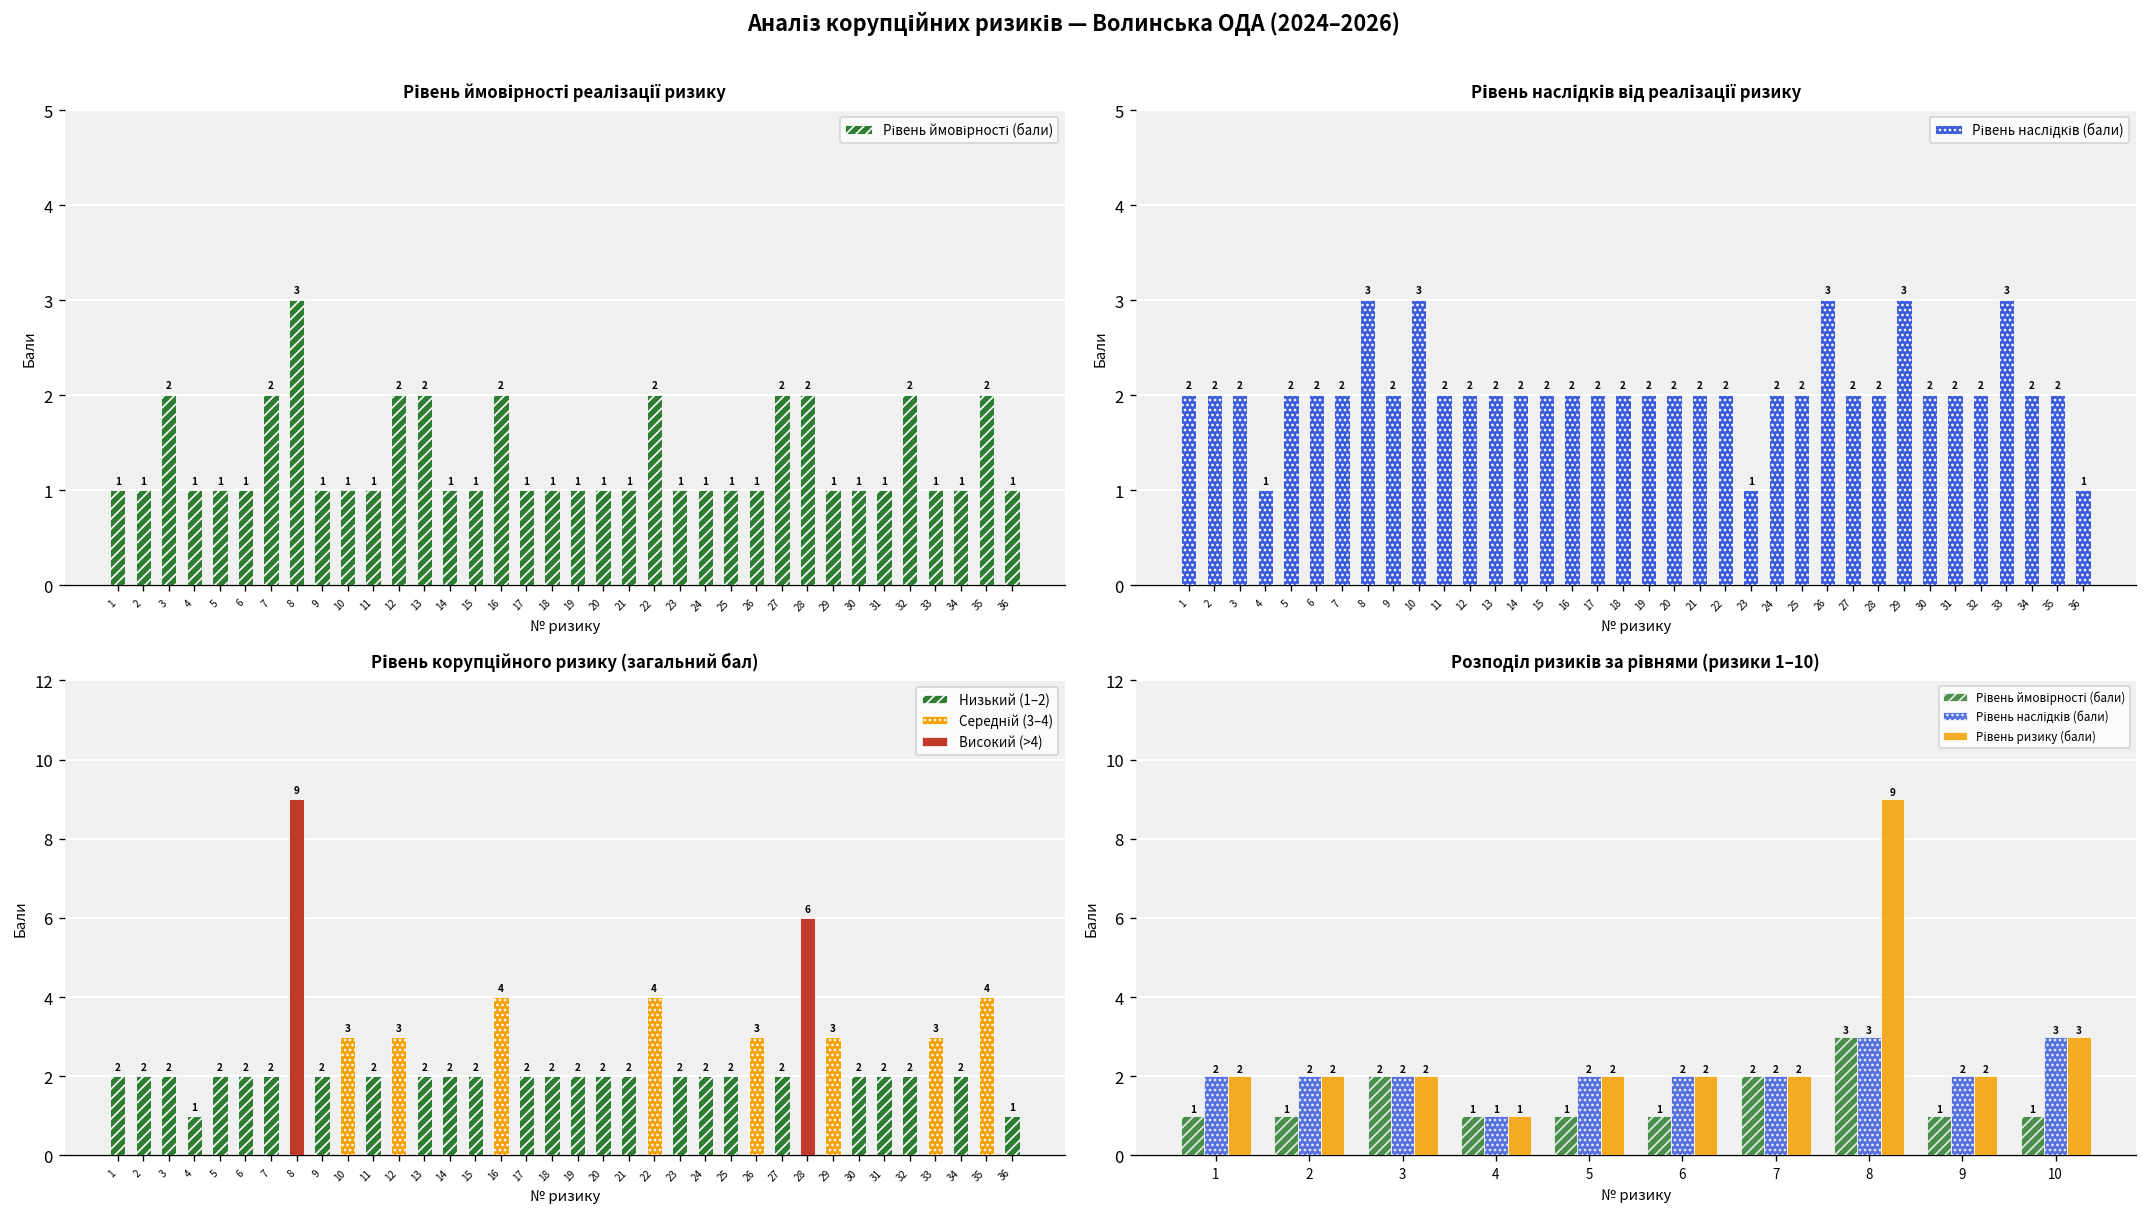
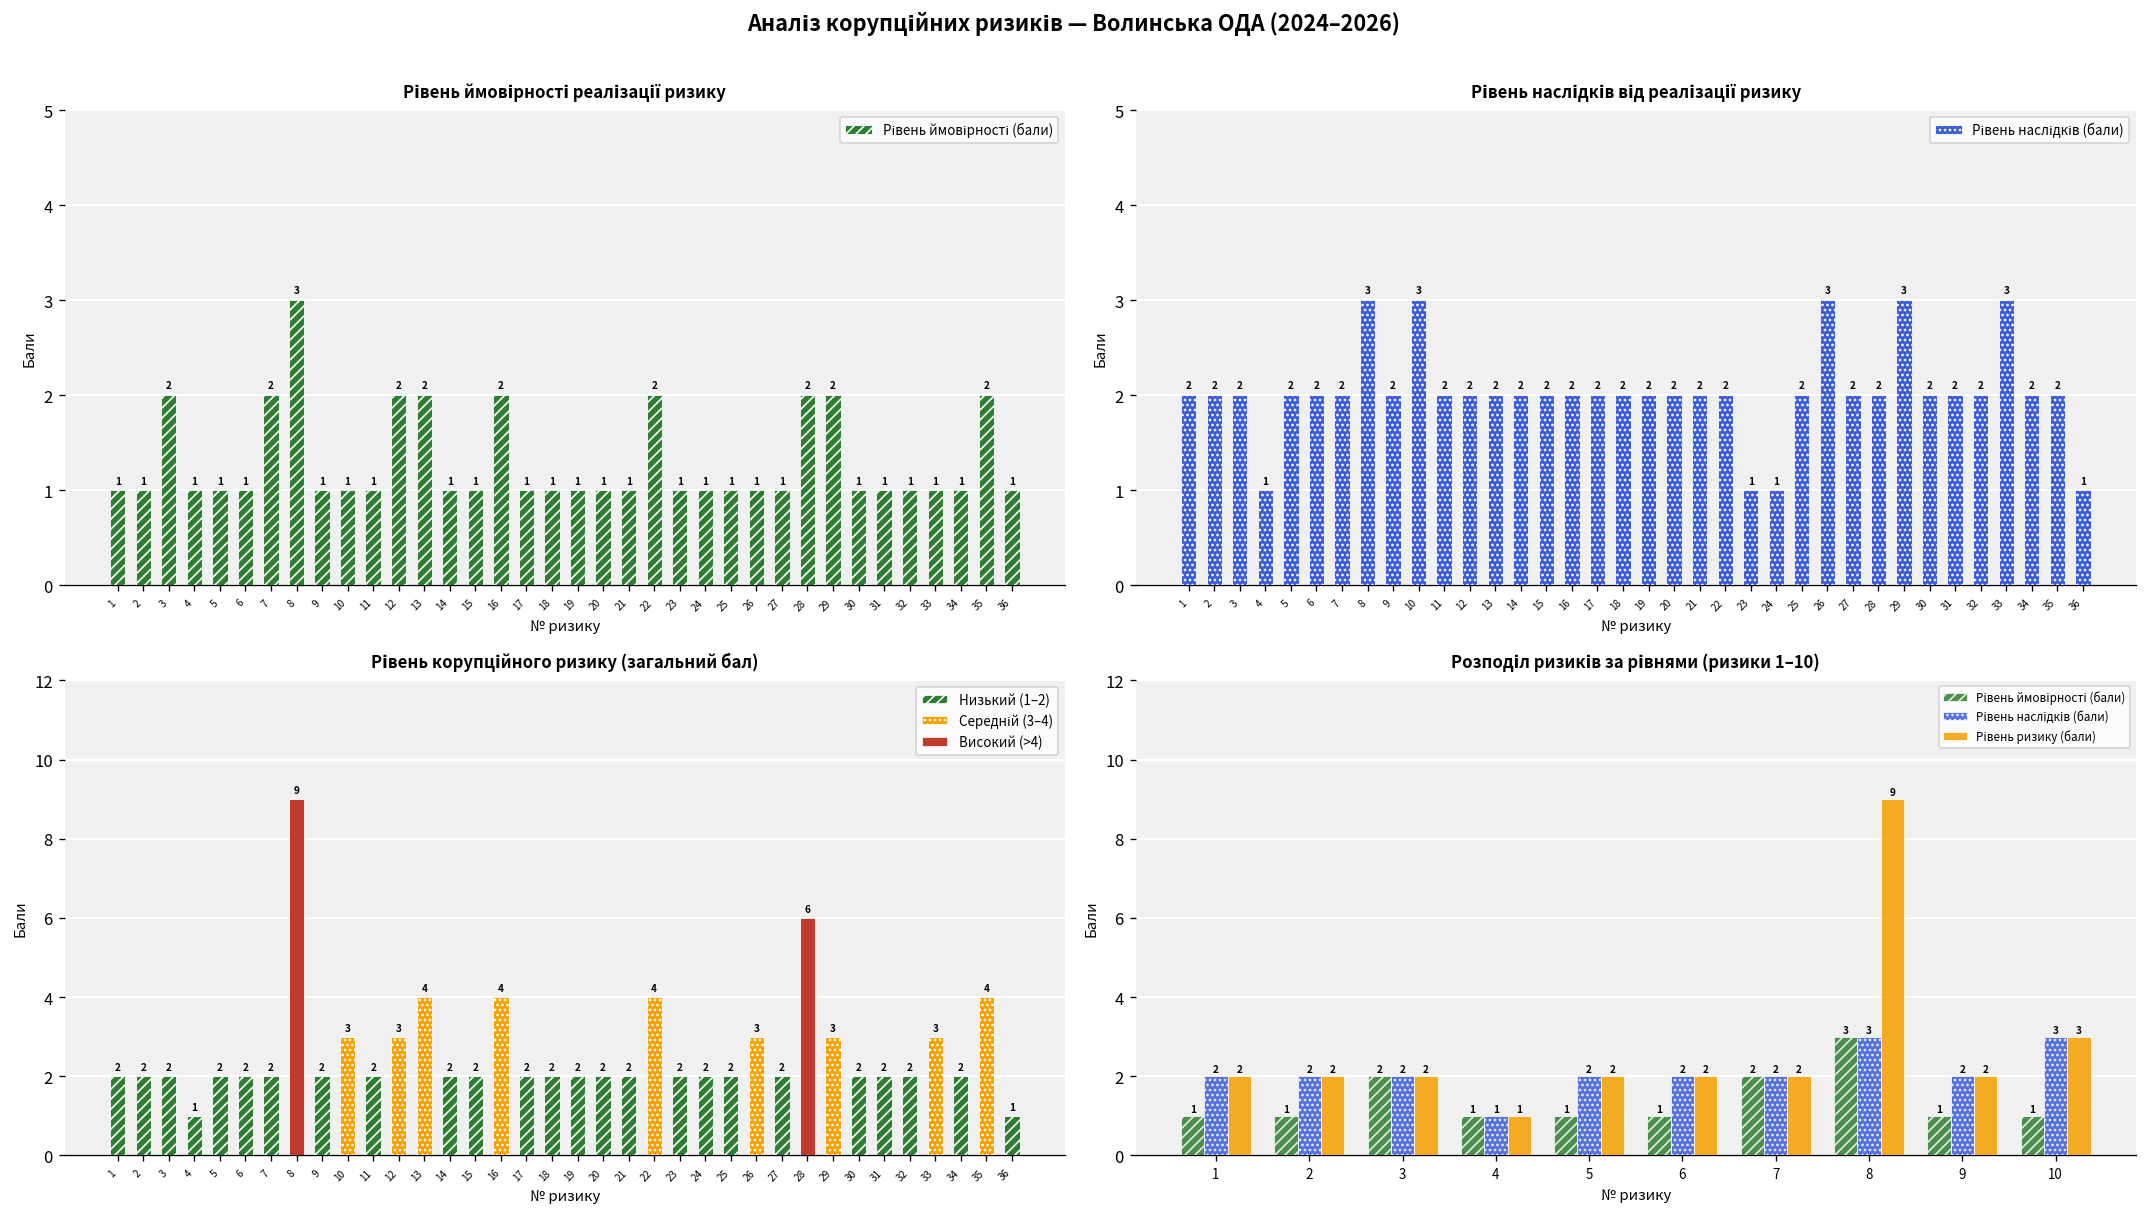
Рівень ймовірності реалізації ризику, 27: 2 -> 1
Рівень ймовірності реалізації ризику, 29: 1 -> 2
Рівень ймовірності реалізації ризику, 32: 2 -> 1
Рівень наслідків від реалізації ризику, 24: 2 -> 1
Рівень корупційного ризику (загальний бал), 13: 2 -> 4
